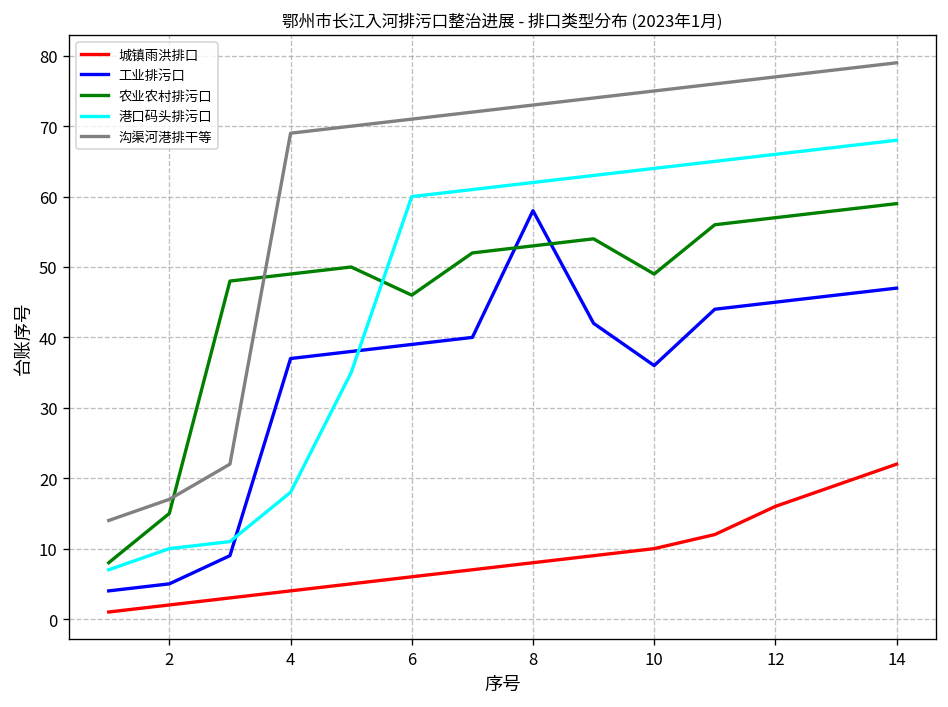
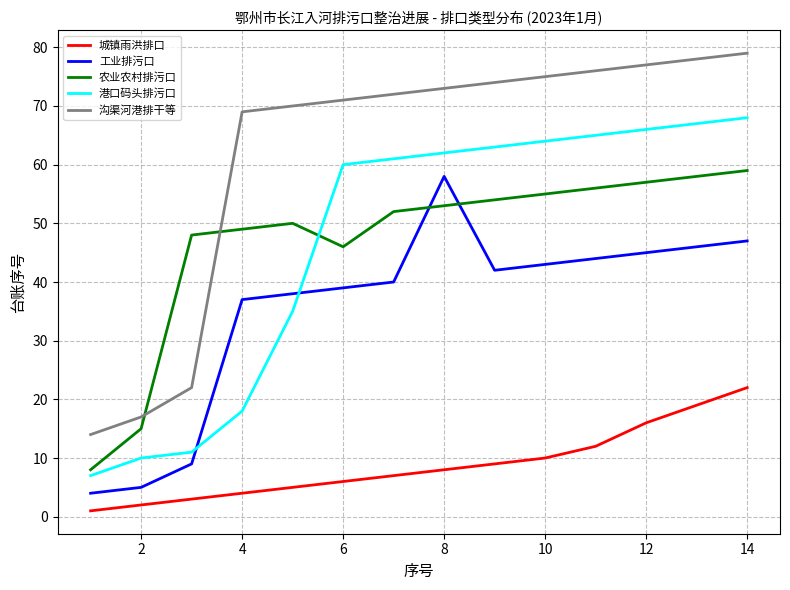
工业排污口, 10: 36 -> 43
农业农村排污口, 10: 49 -> 55
